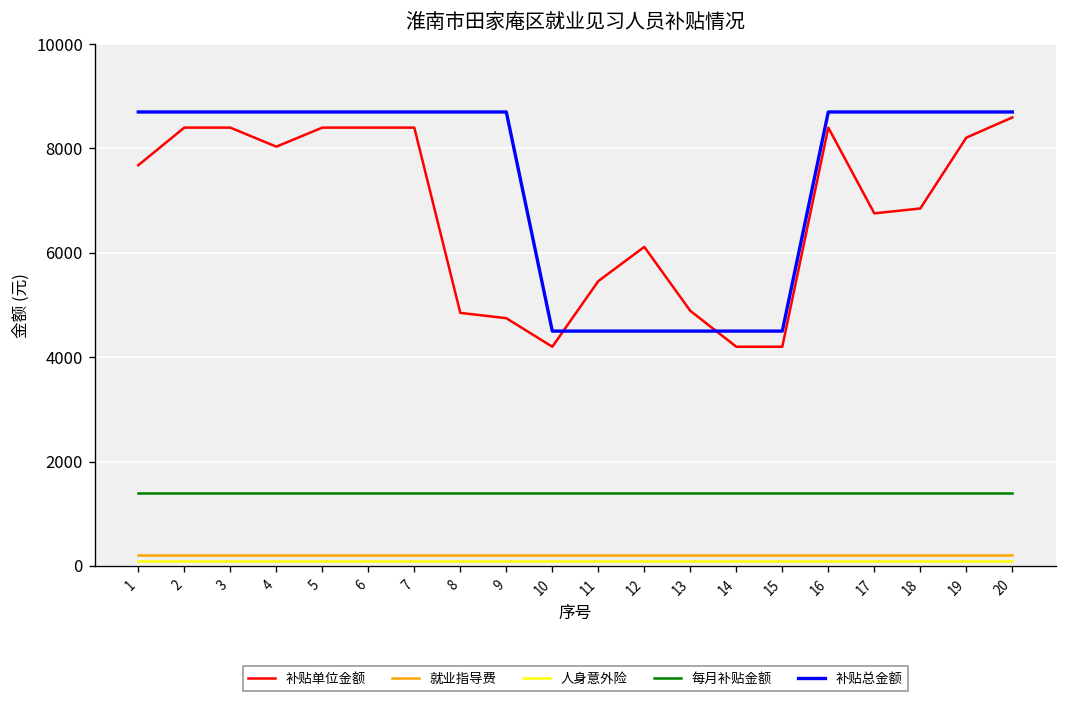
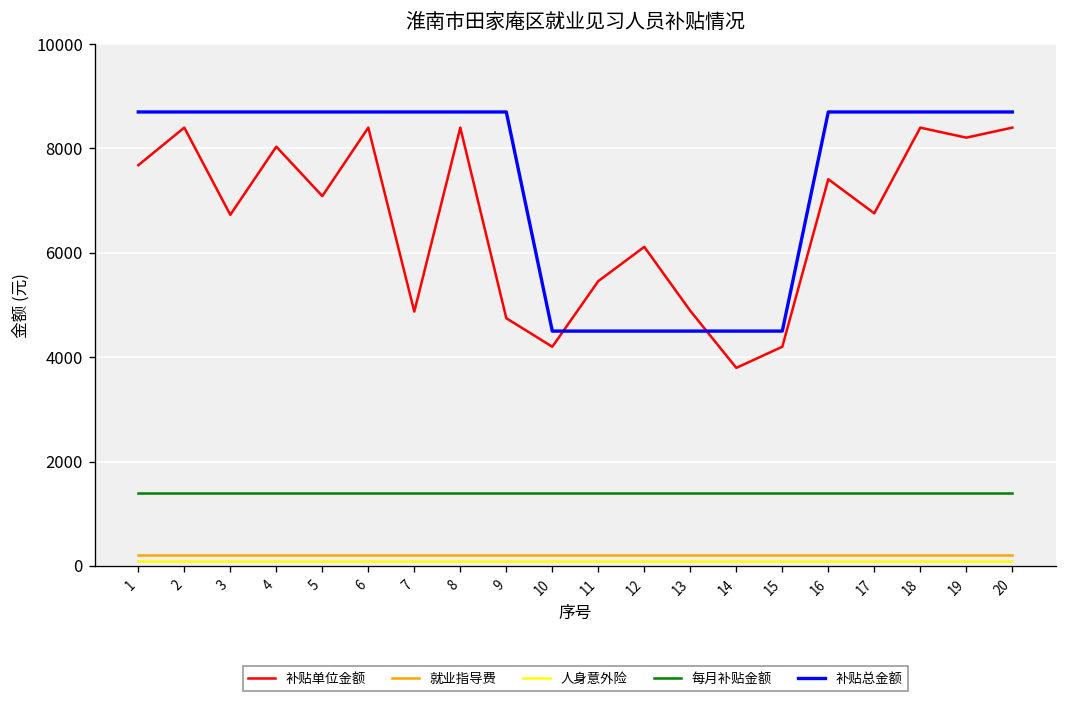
补贴单位金额, 3: 8400 -> 6700
补贴单位金额, 5: 8400 -> 7100
补贴单位金额, 7: 8400 -> 4900
补贴单位金额, 8: 4800 -> 8400
补贴单位金额, 14: 4200 -> 3800
补贴单位金额, 16: 8400 -> 7400
补贴单位金额, 18: 6900 -> 8400
补贴单位金额, 20: 8600 -> 8400
